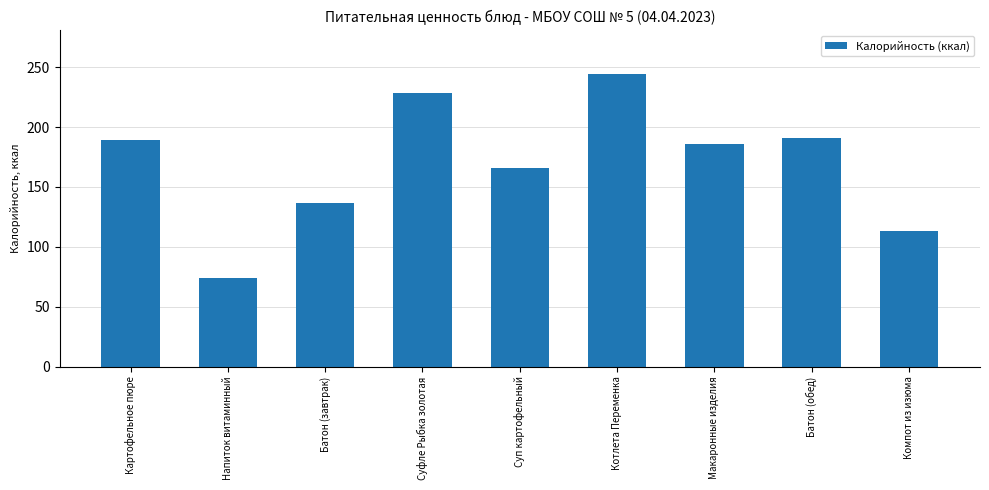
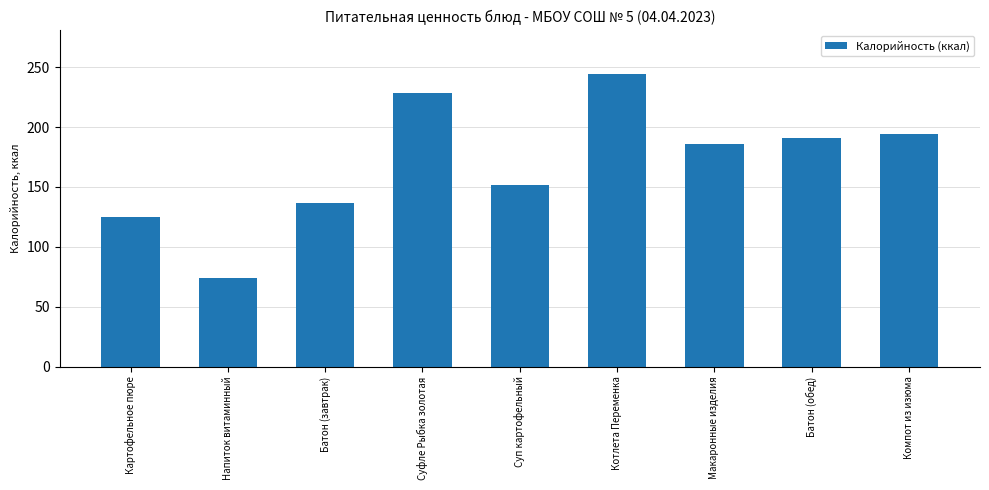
Картофельное пюре: 189 -> 125
Суп картофельный: 166 -> 151
Компот из изюма: 113 -> 194
